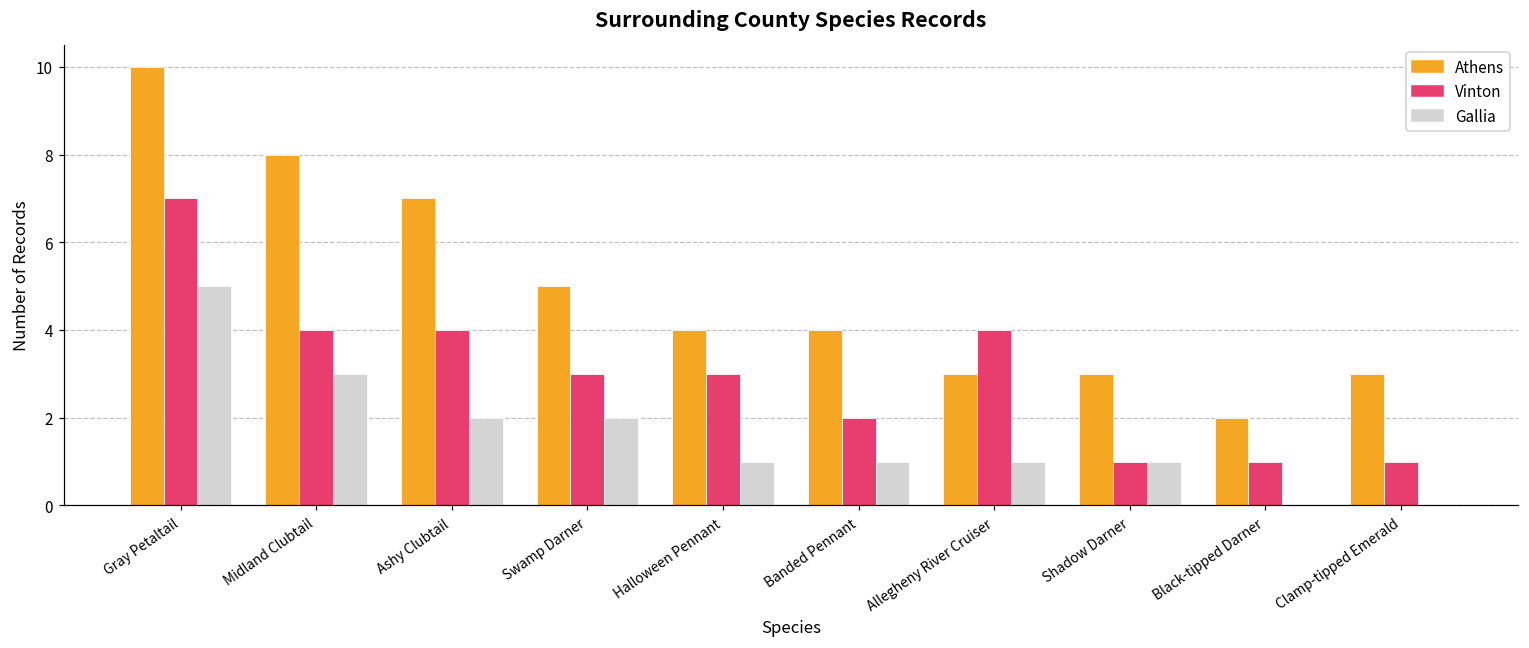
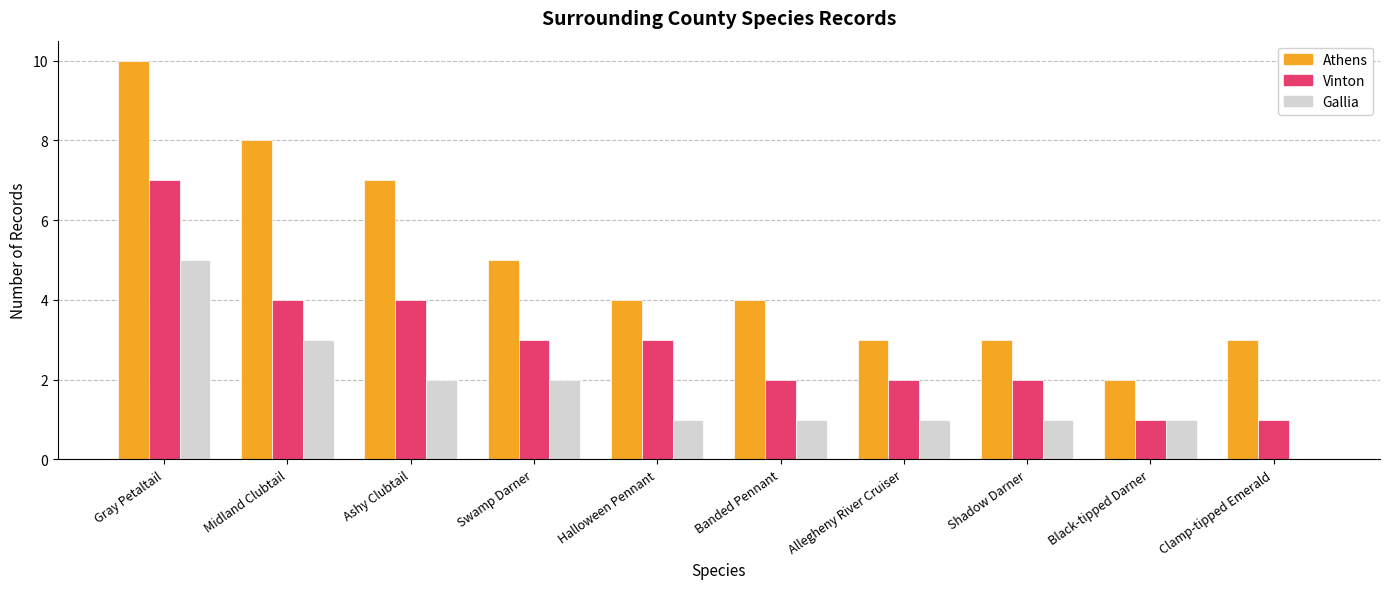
Vinton, Allegheny River Cruiser: 4 -> 2
Vinton, Shadow Darner: 1 -> 2
Gallia, Black-tipped Darner: 0 -> 1
